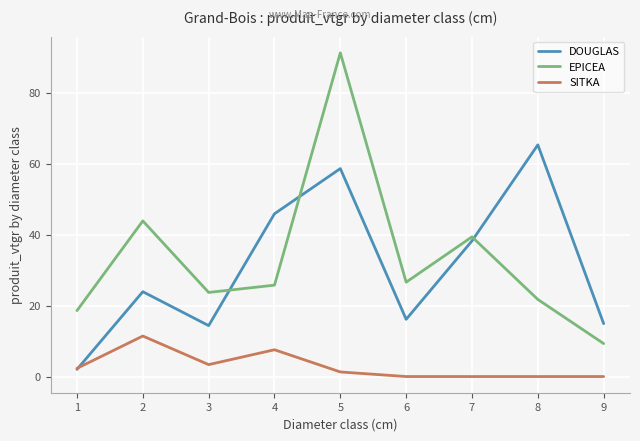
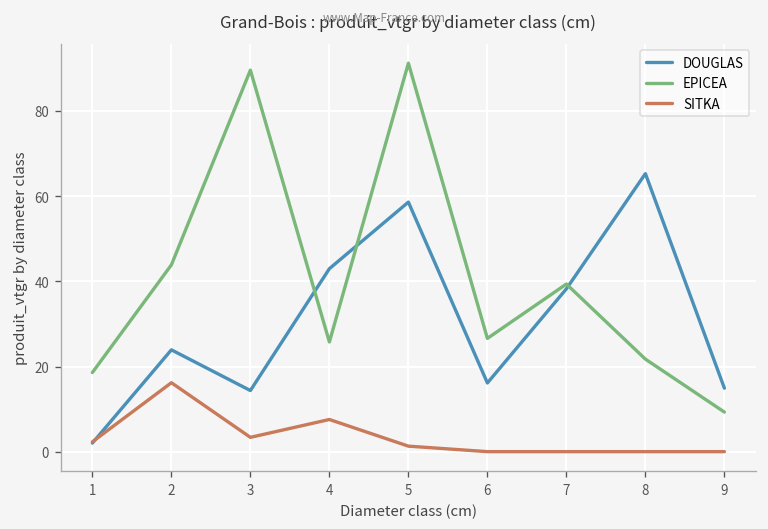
SITKA, 2: 11 -> 16
EPICEA, 3: 24 -> 90
DOUGLAS, 4: 46 -> 43
